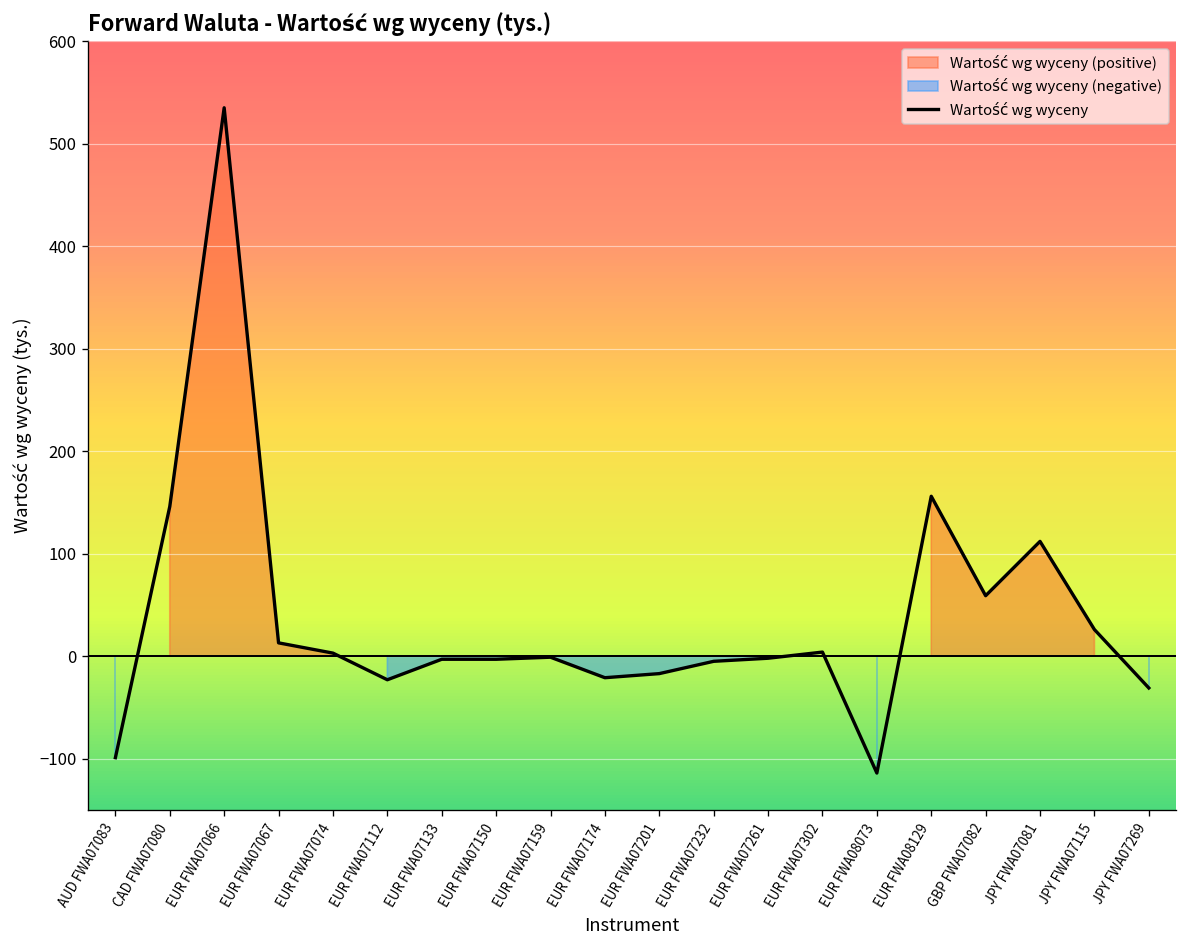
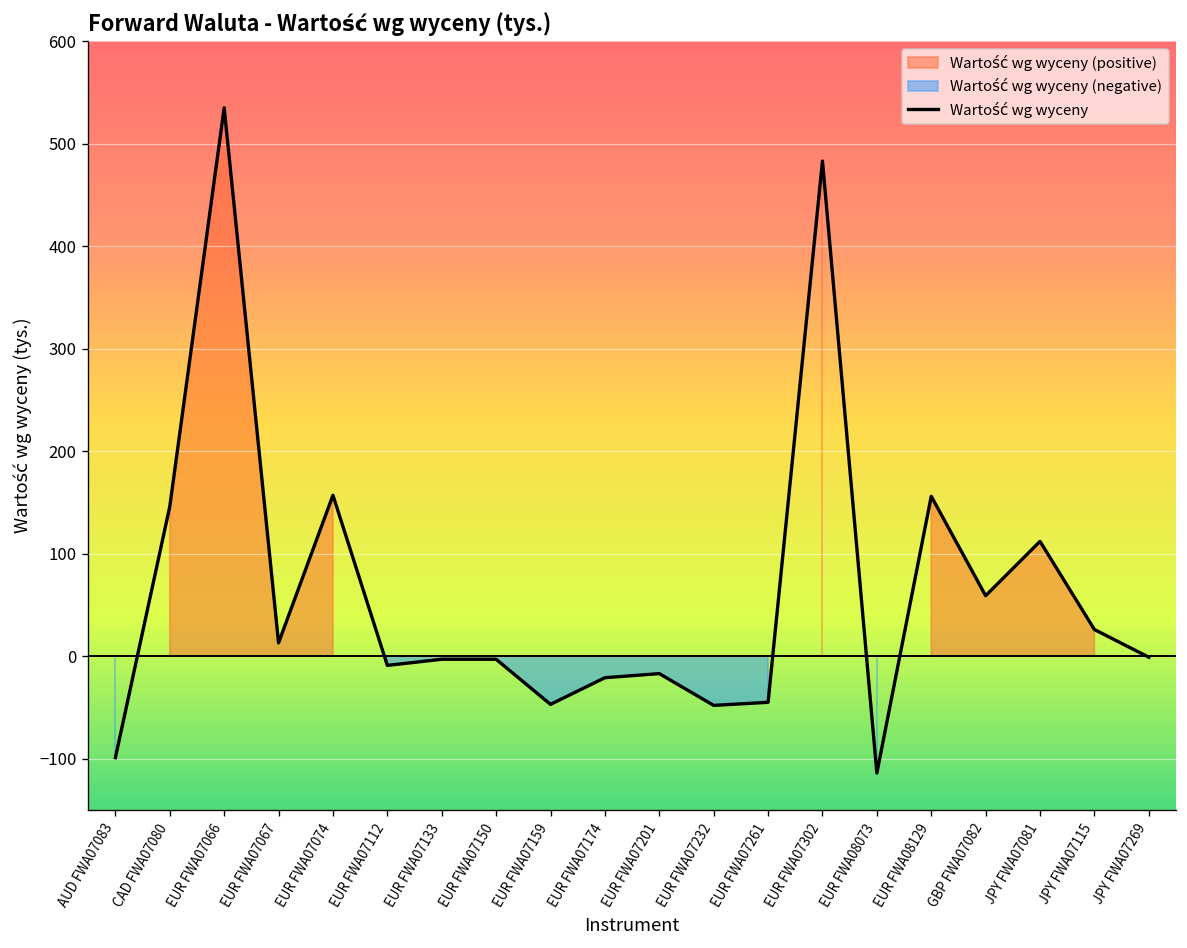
EUR FWA07074: 0 -> 160
EUR FWA07112: -20 -> -10
EUR FWA07159: 0 -> -50
EUR FWA07232: -10 -> -50
EUR FWA07261: 0 -> -50
EUR FWA07302: 0 -> 480
JPY FWA07269: -30 -> 0
